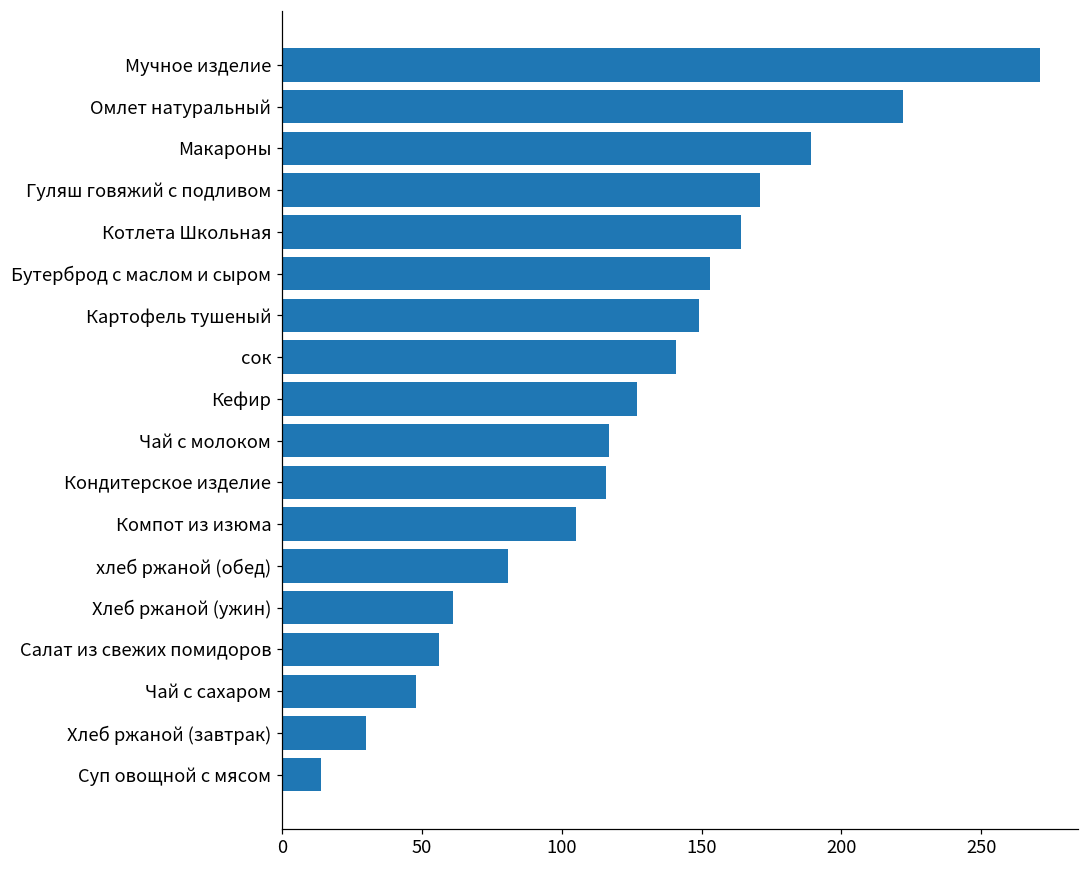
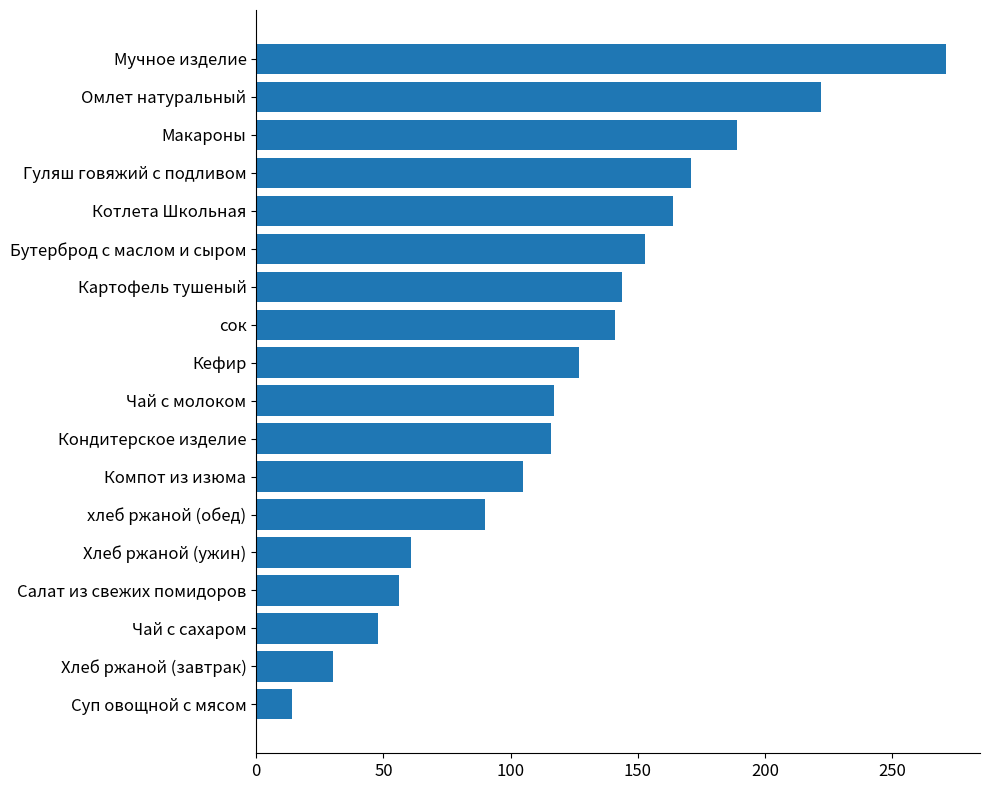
Картофель тушеный: 149 -> 144
хлеб ржаной (обед): 81 -> 90
